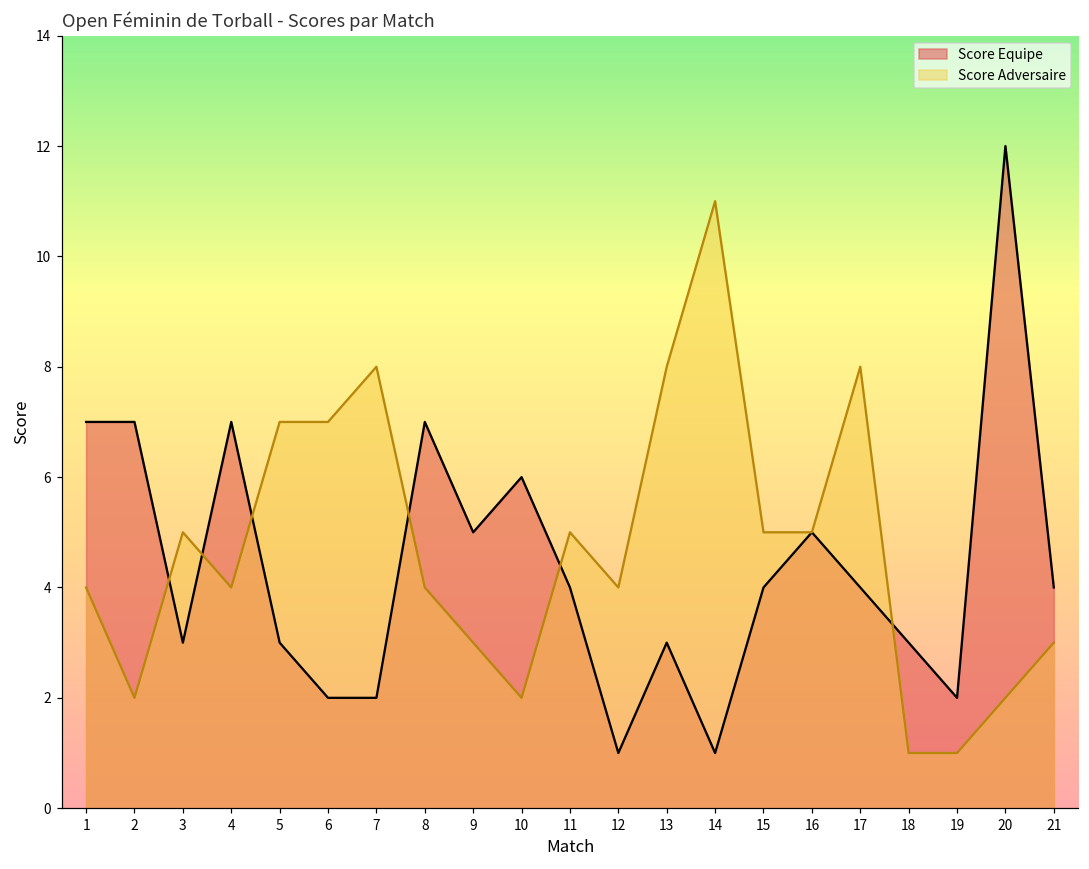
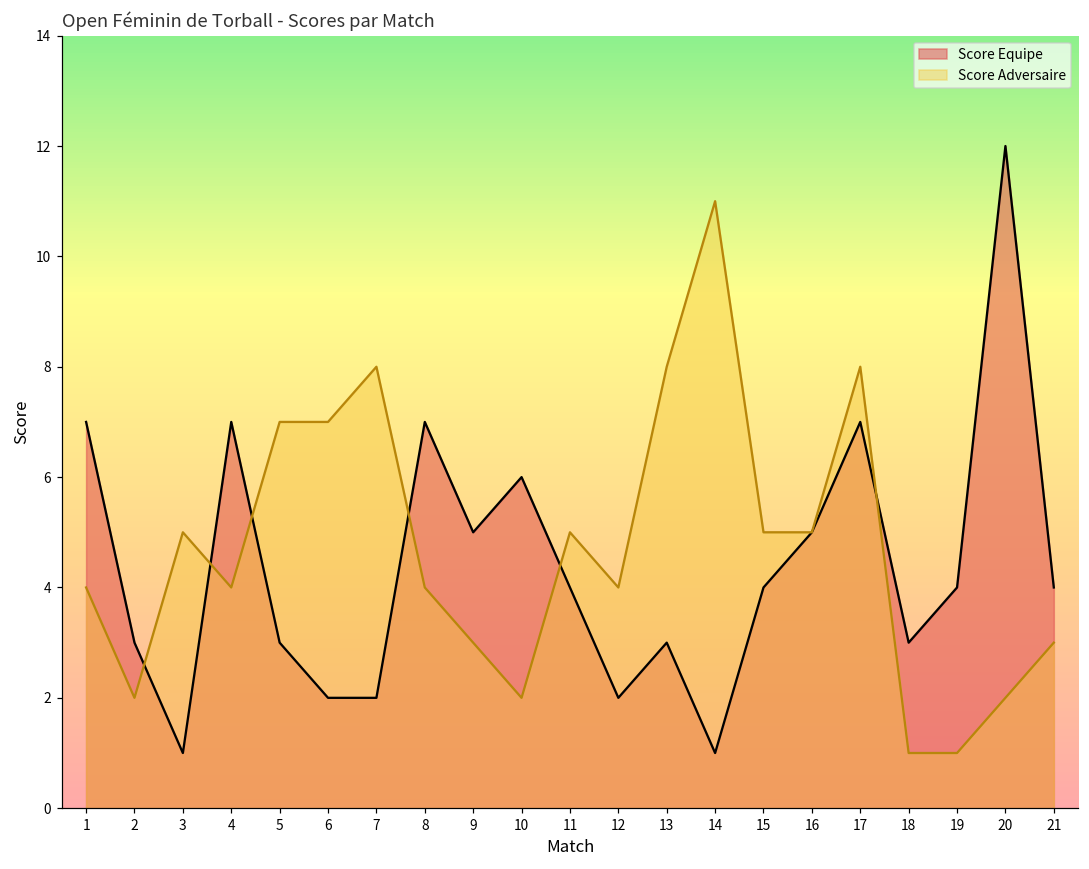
Score Equipe, 2: 7 -> 3
Score Equipe, 3: 3 -> 1
Score Equipe, 12: 1 -> 2
Score Equipe, 17: 4 -> 7
Score Equipe, 19: 2 -> 4
